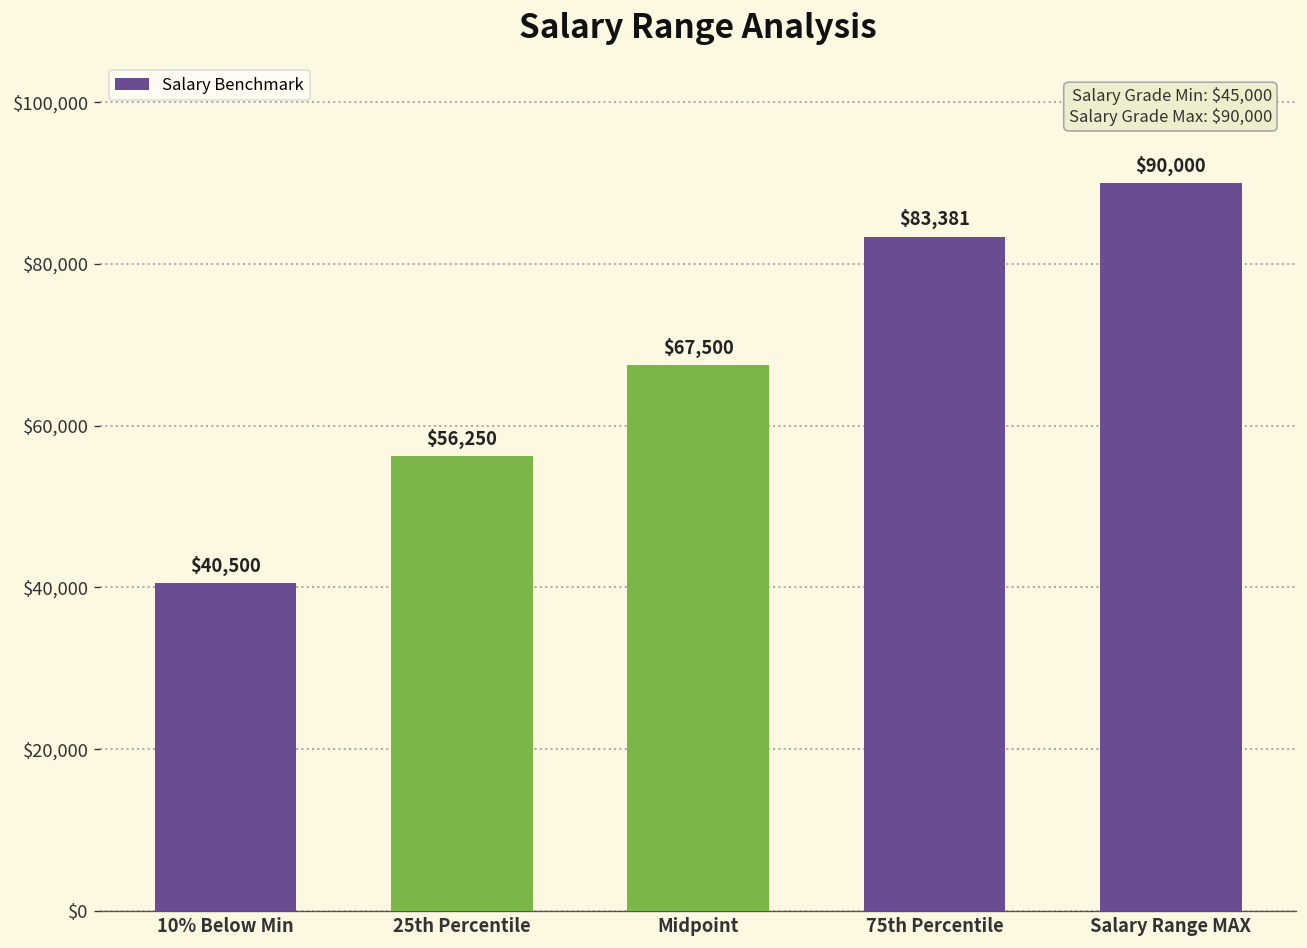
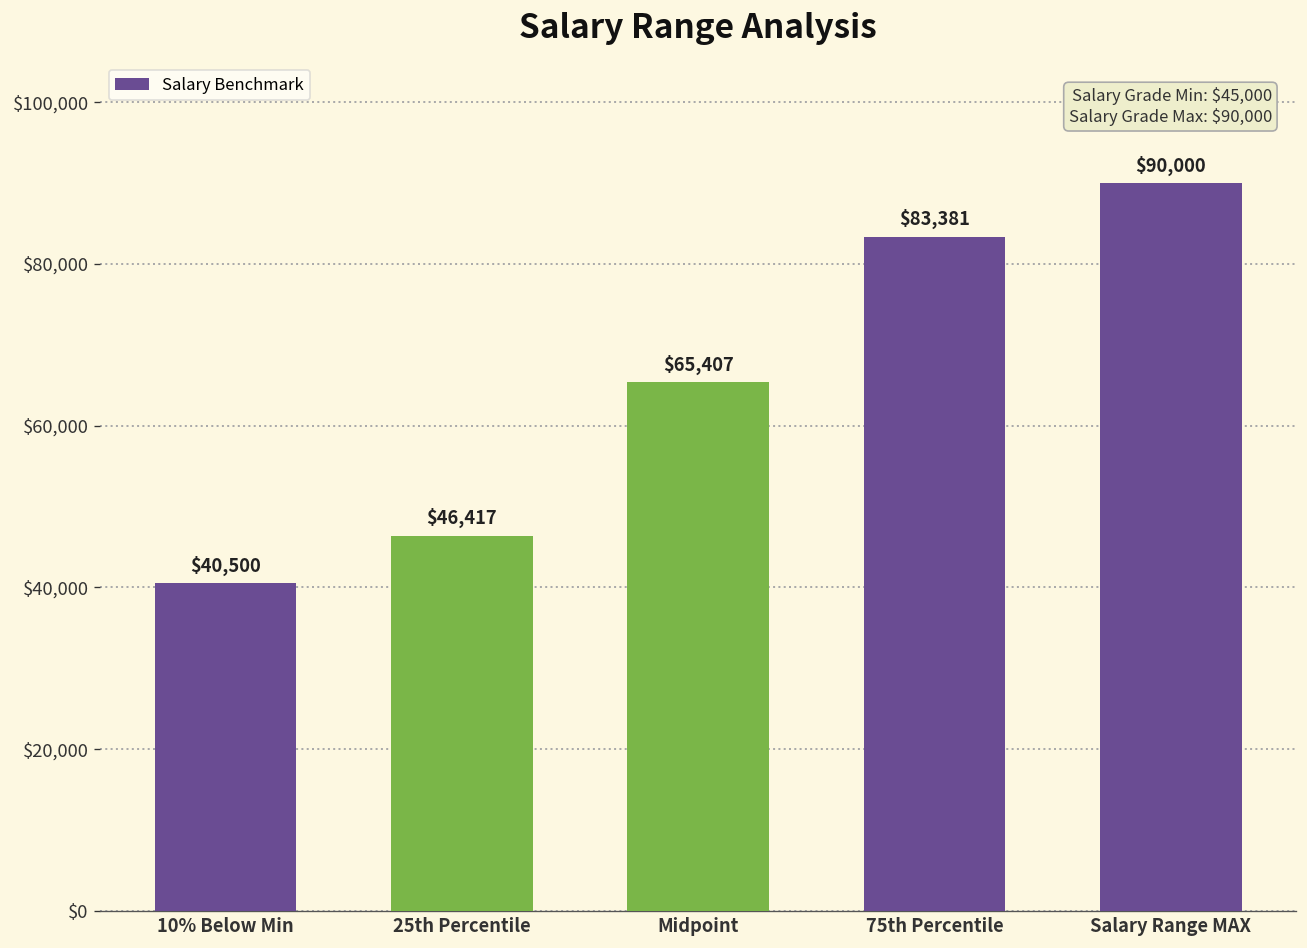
25th Percentile: $56,250 -> $46,417
Midpoint: $67,500 -> $65,407
